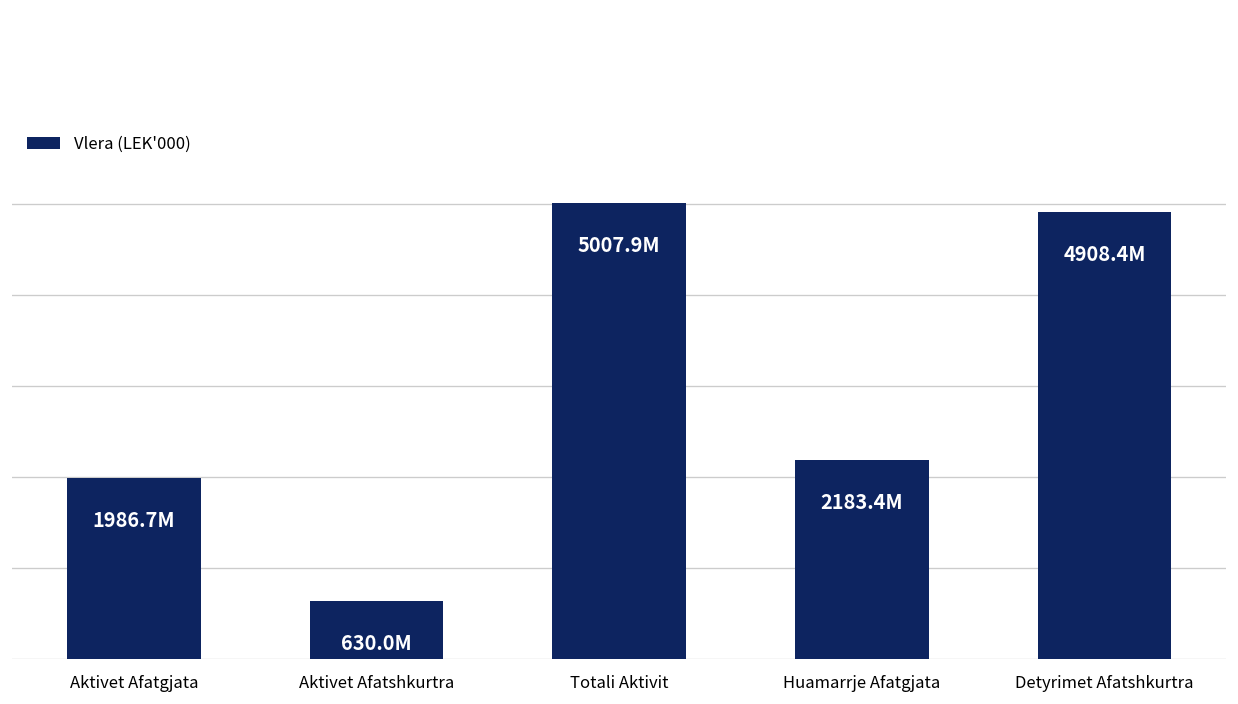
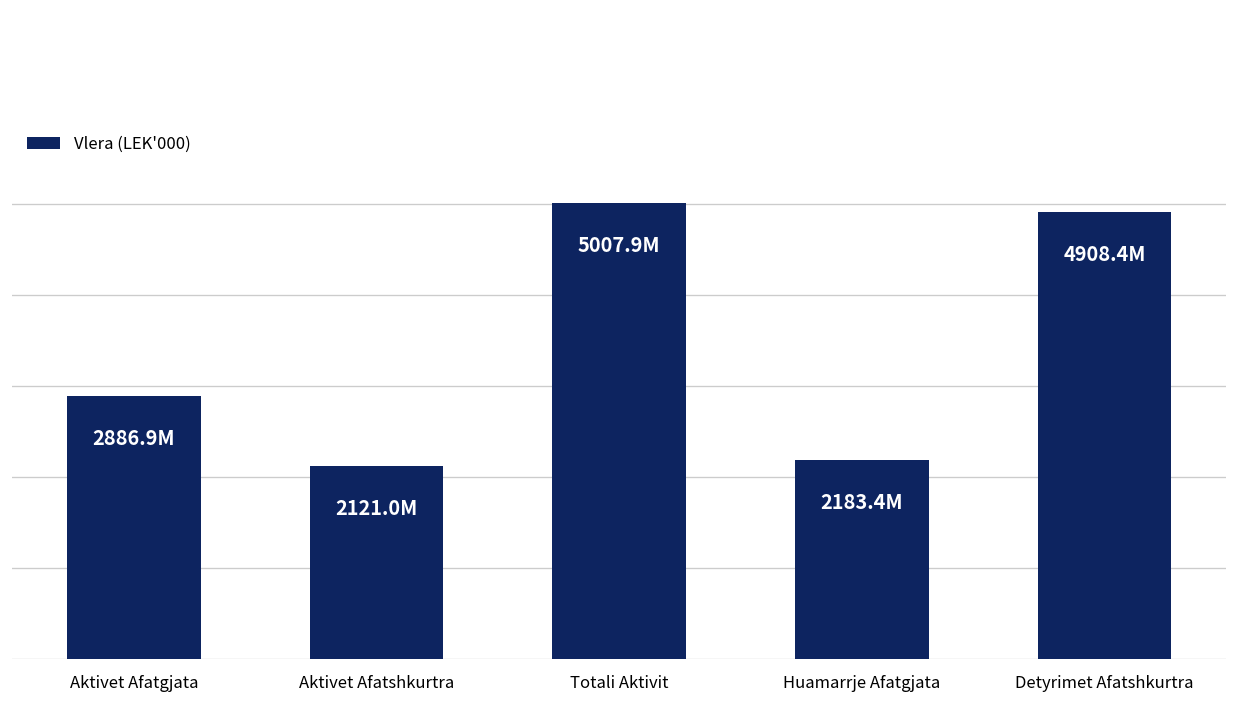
Aktivet Afatgjata: 1986.7M -> 2886.9M
Aktivet Afatshkurtra: 630.0M -> 2121.0M
